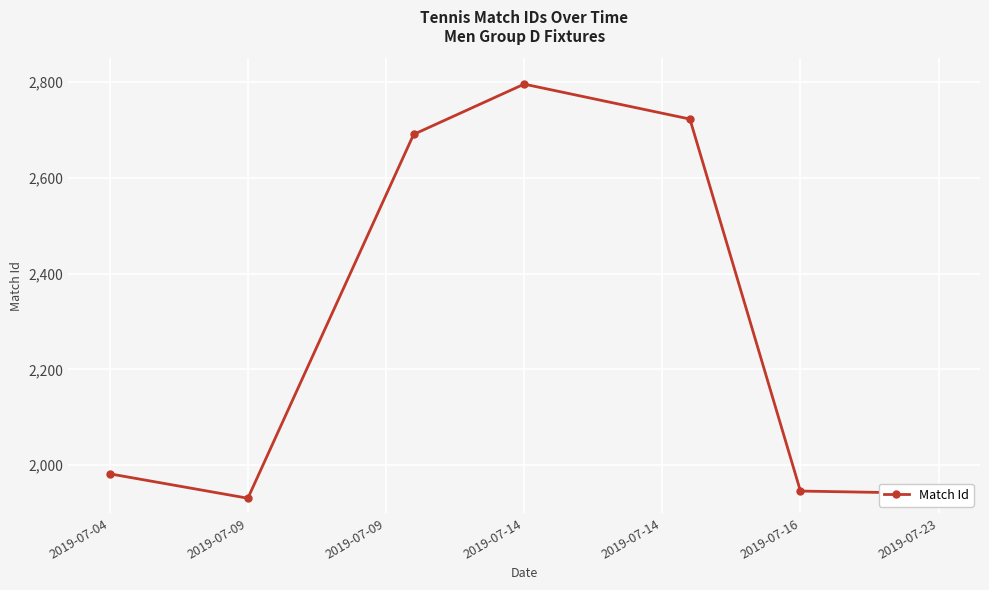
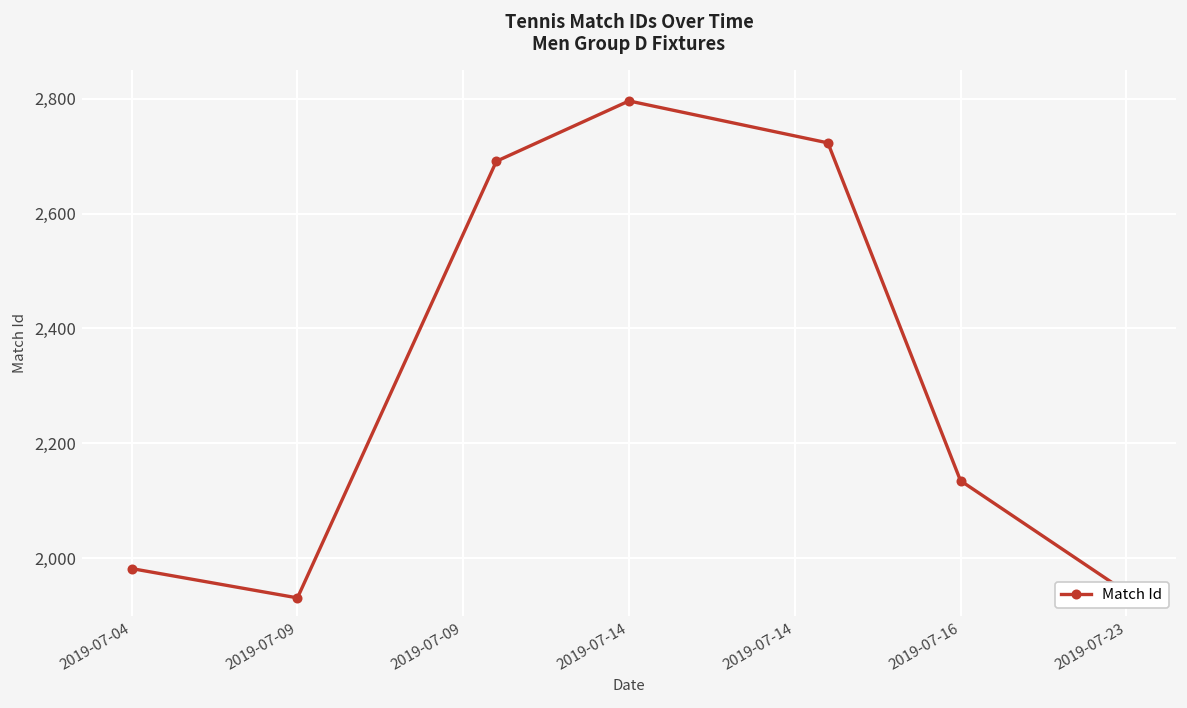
2019-07-16: 1,950 -> 2,140
